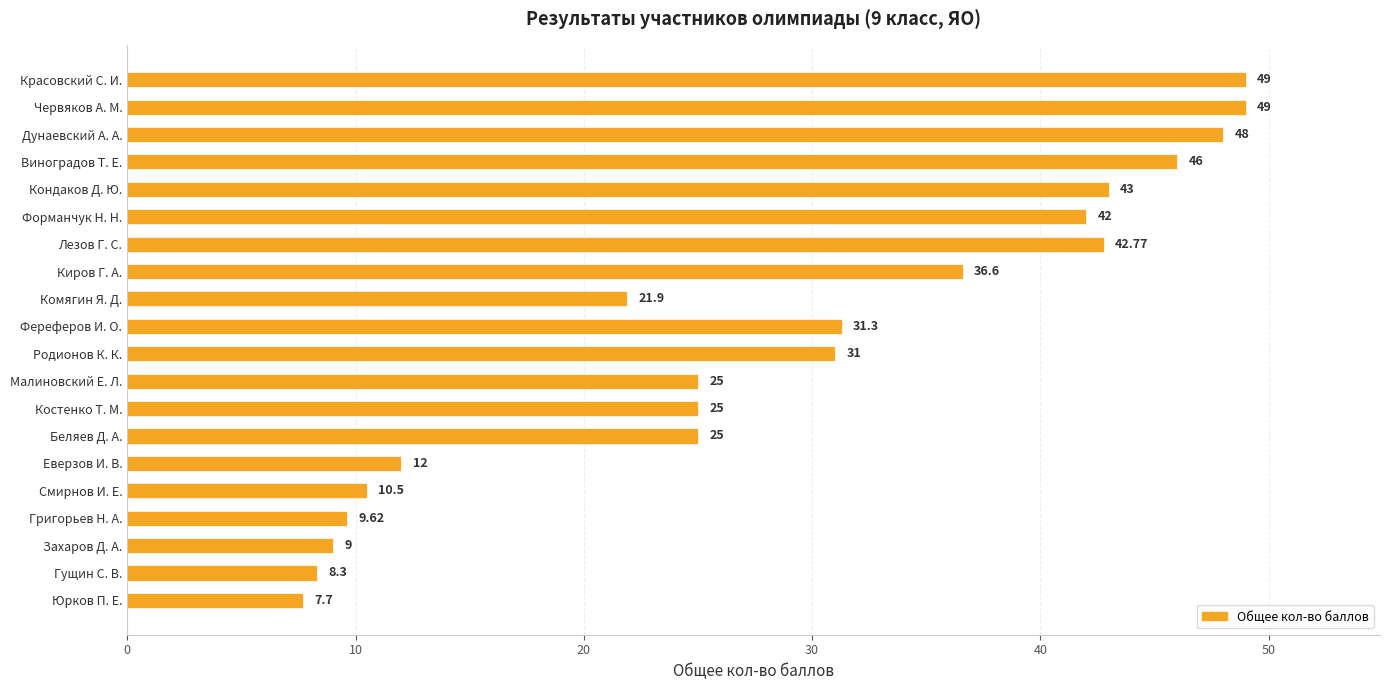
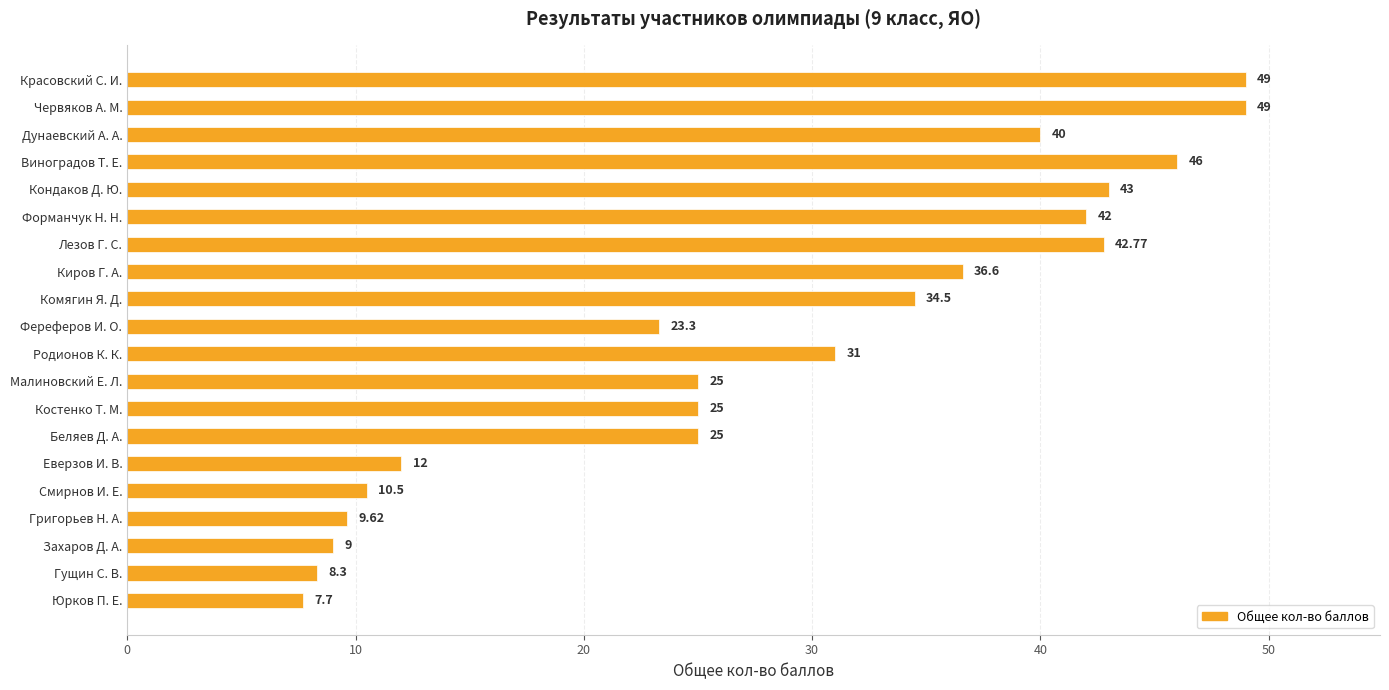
Дунаевский А. А.: 48 -> 40
Комягин Я. Д.: 21.9 -> 34.5
Фереферов И. О.: 31.3 -> 23.3
